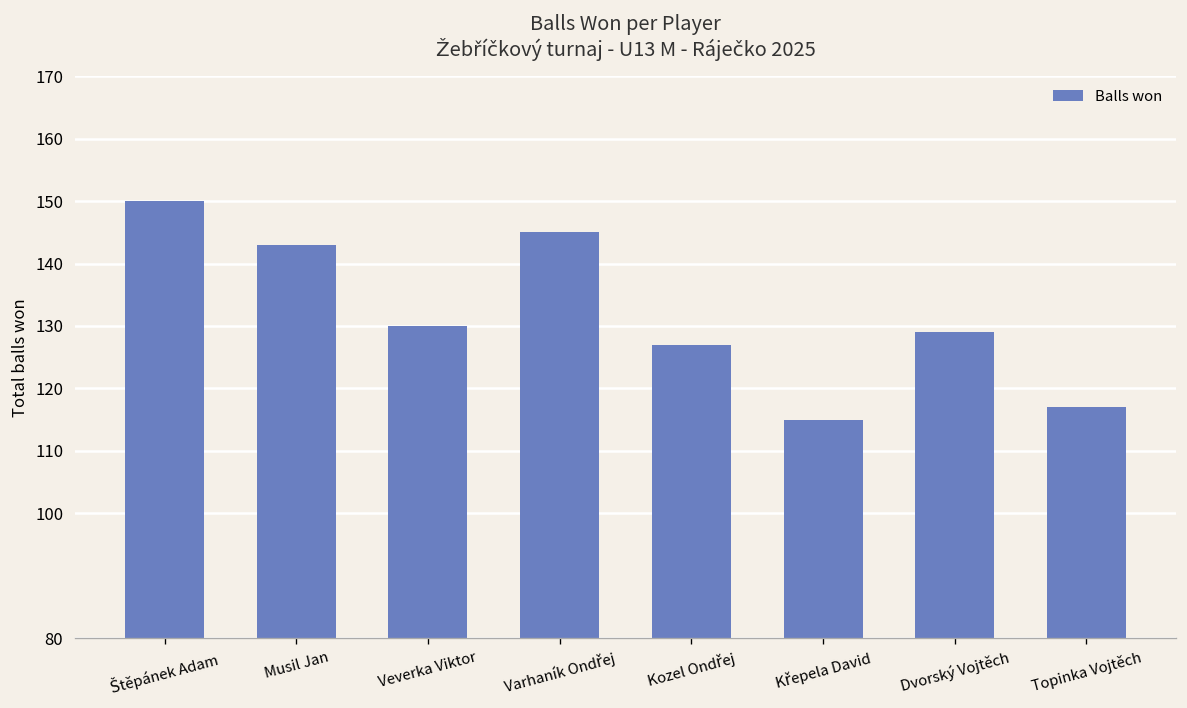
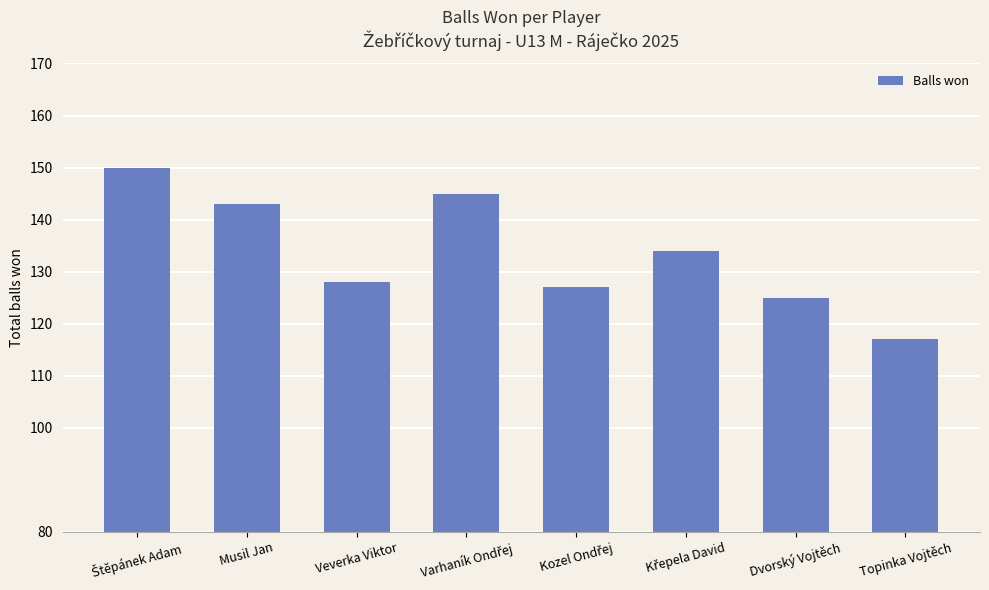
Veverka Viktor: 130 -> 128
Křepela David: 115 -> 134
Dvorský Vojtěch: 129 -> 125
